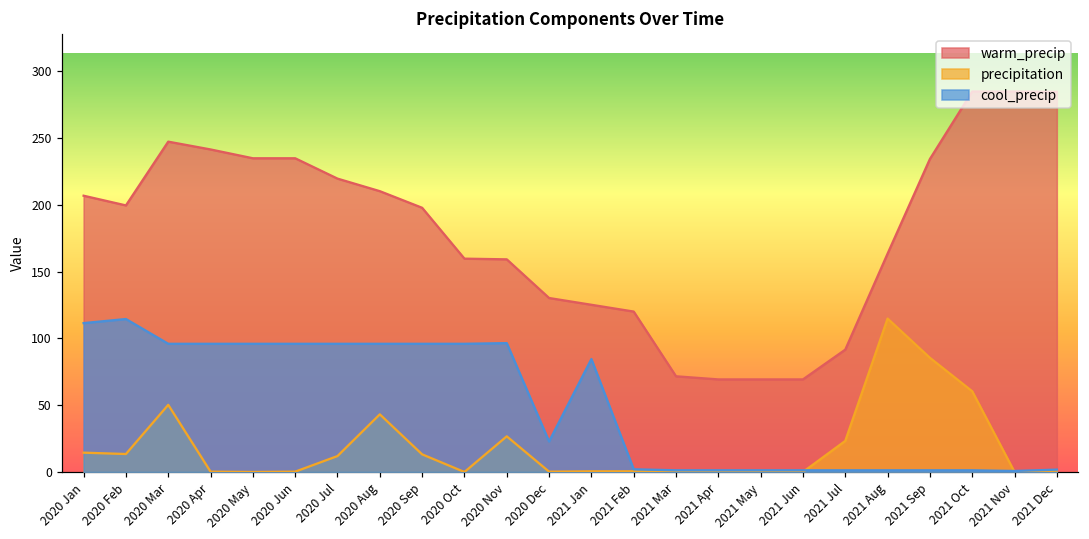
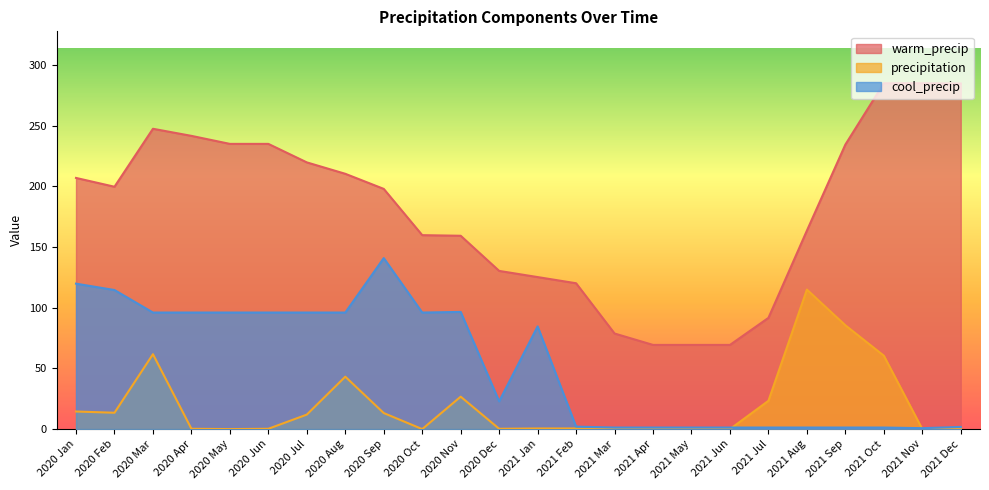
cool_precip, 2020 Jan: 112 -> 120
precipitation, 2020 Mar: 50 -> 62
cool_precip, 2020 Sep: 96 -> 141
warm_precip, 2021 Mar: 72 -> 79
